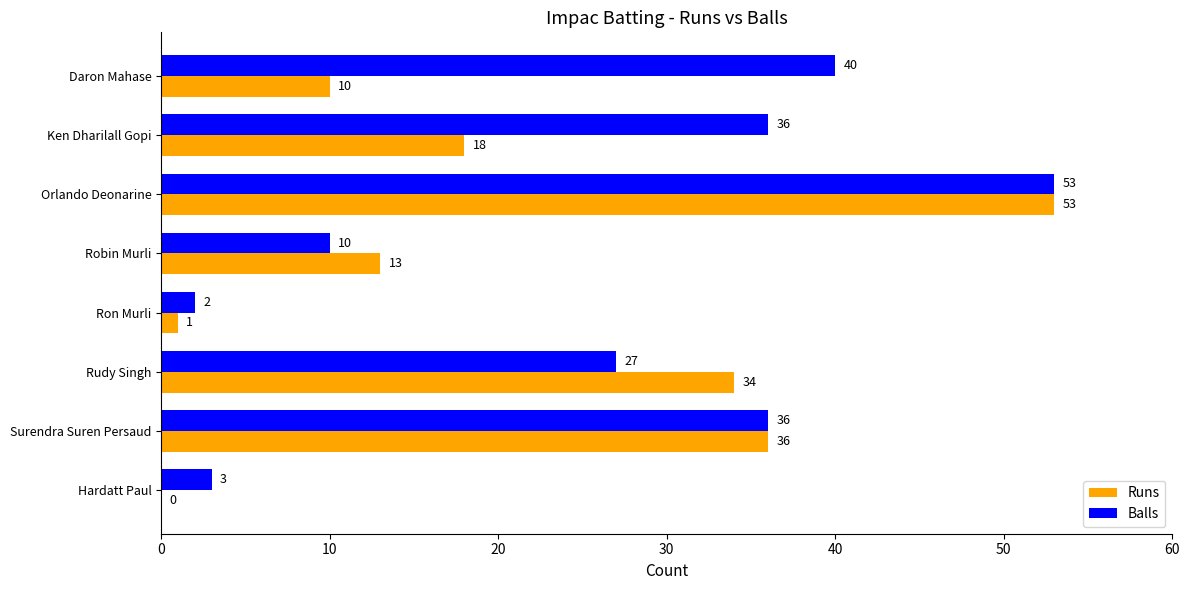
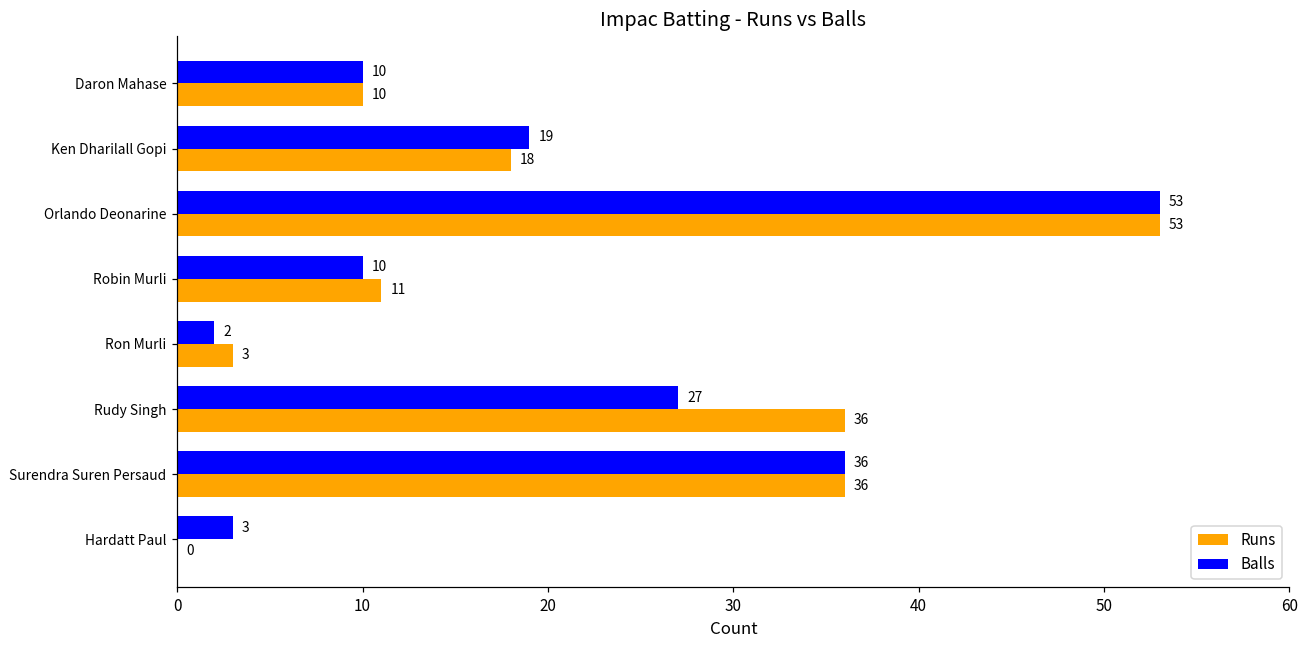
Balls, Daron Mahase: 40 -> 10
Balls, Ken Dharilall Gopi: 36 -> 19
Runs, Robin Murli: 13 -> 11
Runs, Ron Murli: 1 -> 3
Runs, Rudy Singh: 34 -> 36
